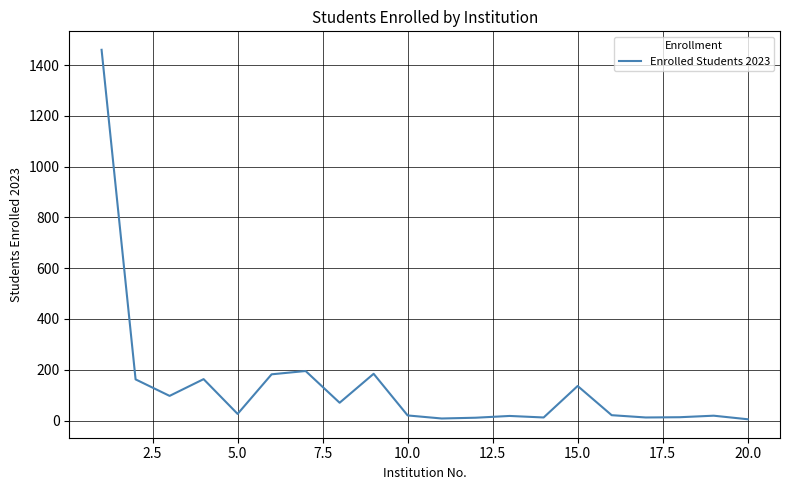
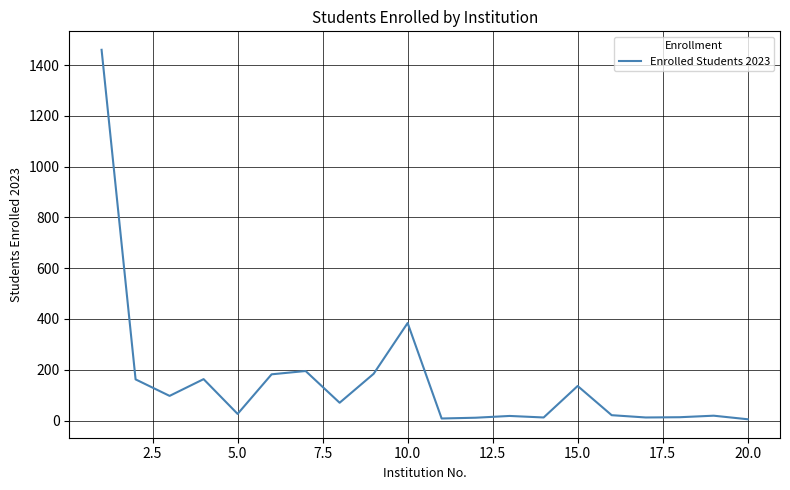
10.0: 20 -> 380
